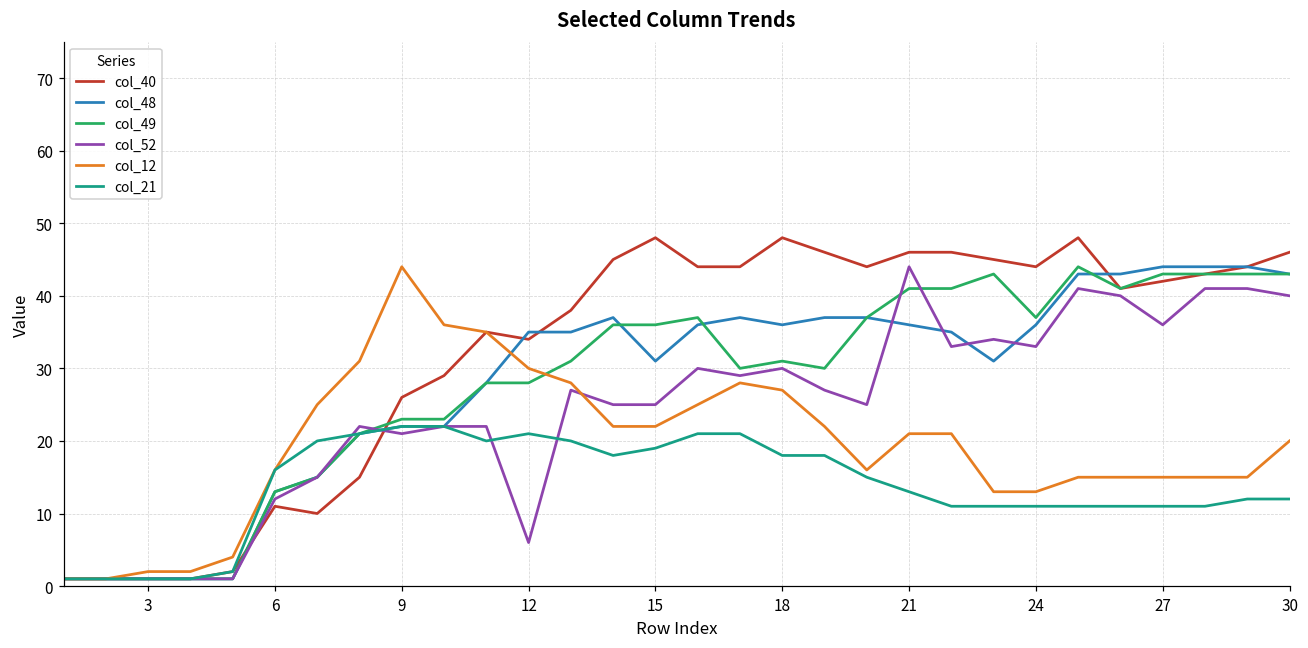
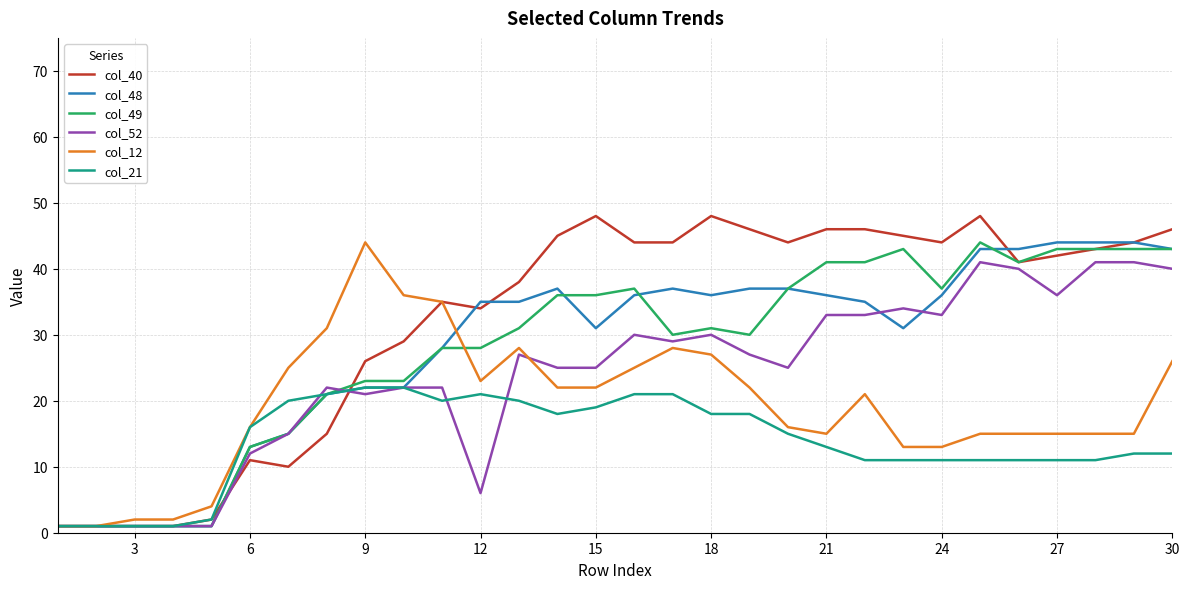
col_12, 12: 30 -> 23
col_52, 21: 44 -> 33
col_12, 21: 21 -> 15
col_12, 30: 20 -> 26
